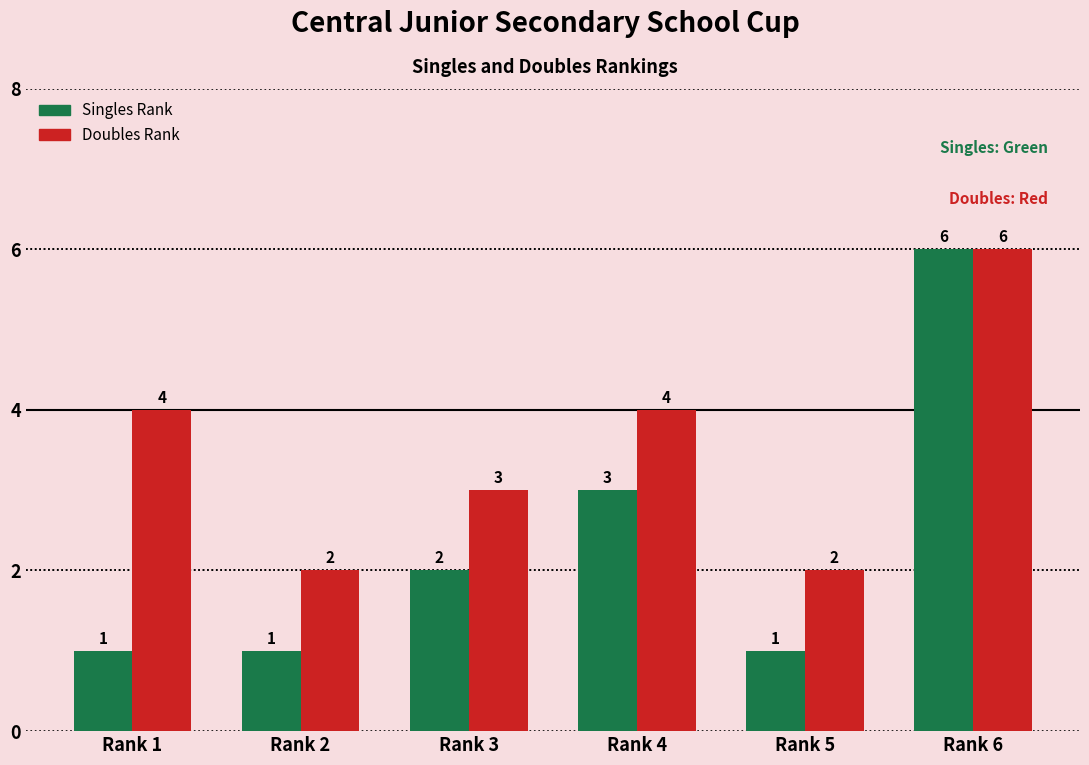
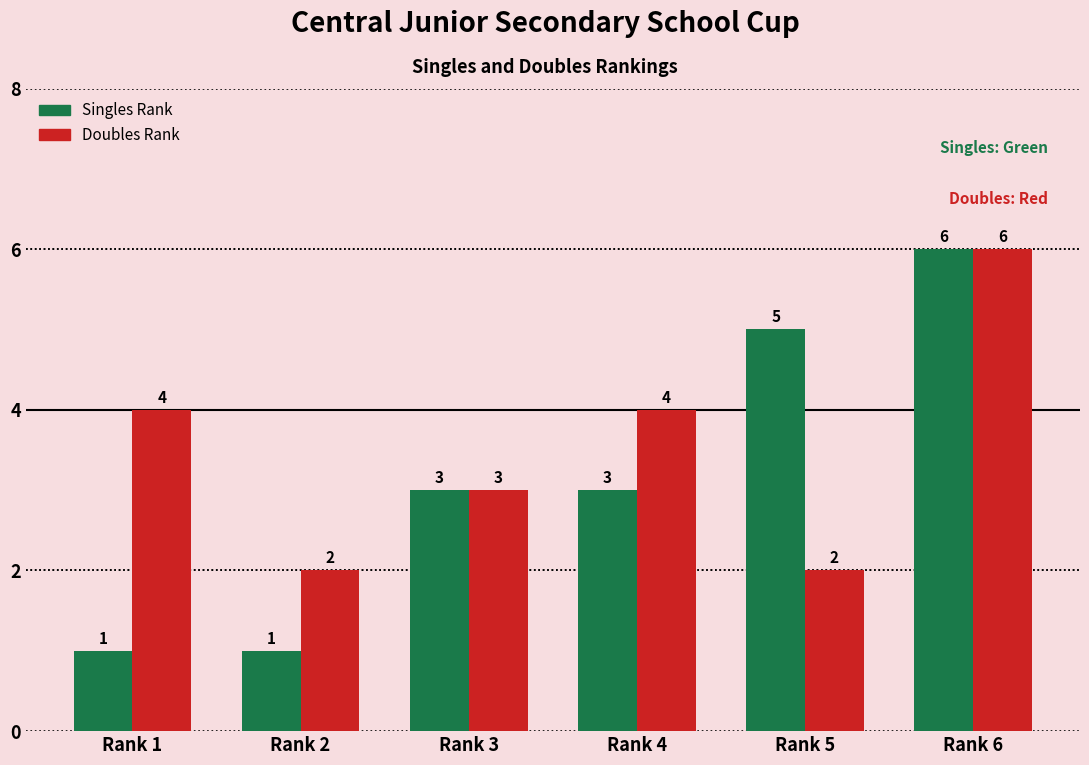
Singles Rank, Rank 3: 2 -> 3
Singles Rank, Rank 5: 1 -> 5
